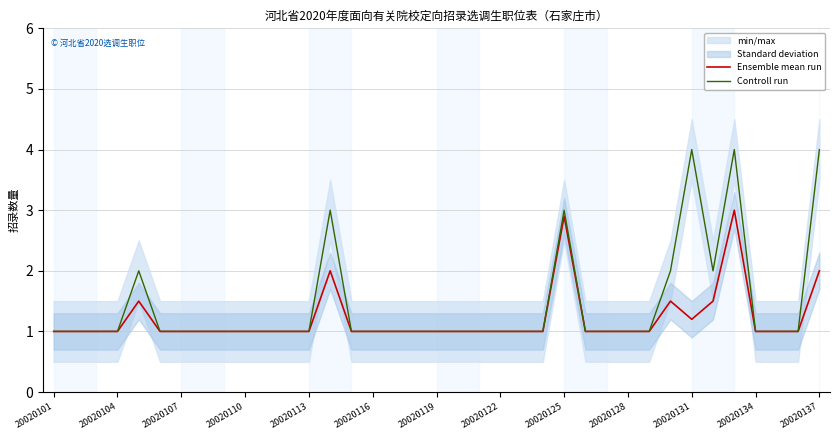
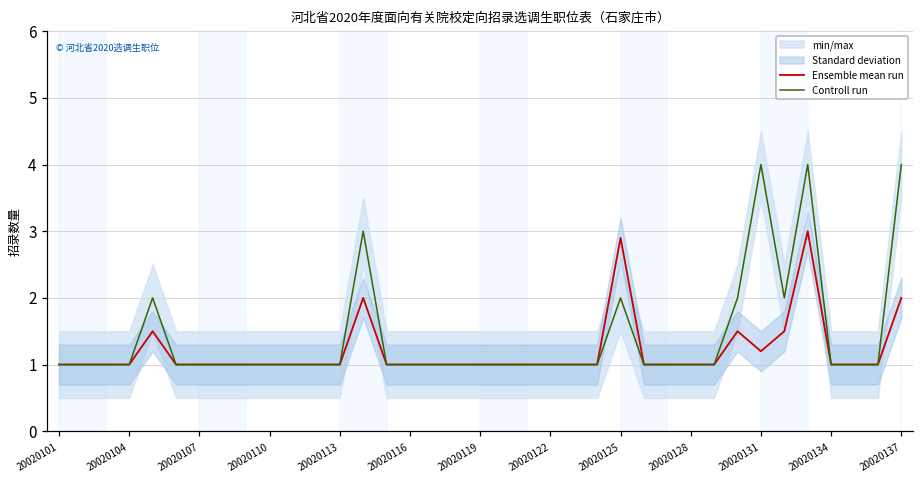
Controll run, 20020125: 3 -> 2
